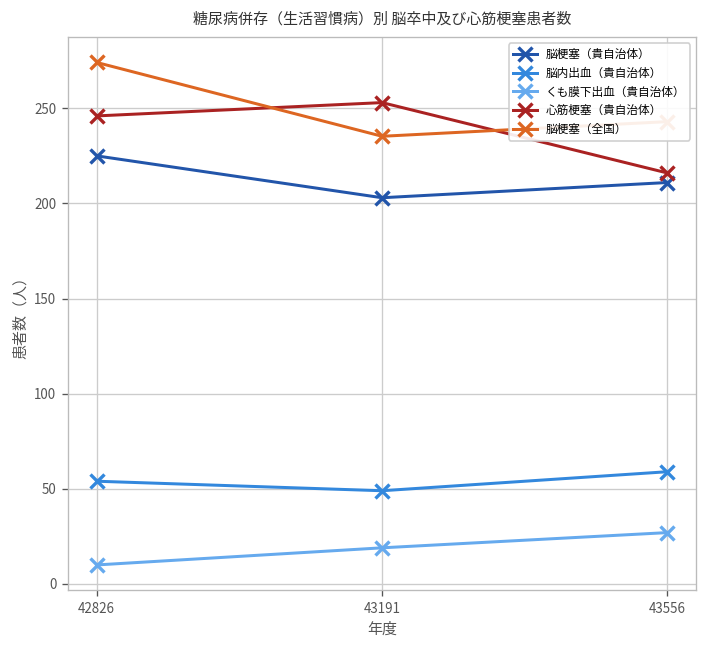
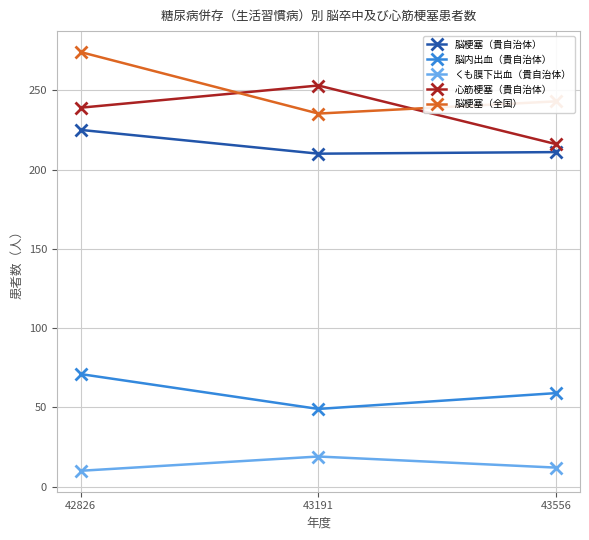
脳内出血（貴自治体）, 42826: 54 -> 71
心筋梗塞（貴自治体）, 42826: 246 -> 239
脳梗塞（貴自治体）, 43191: 203 -> 210
くも膜下出血（貴自治体）, 43556: 27 -> 12
